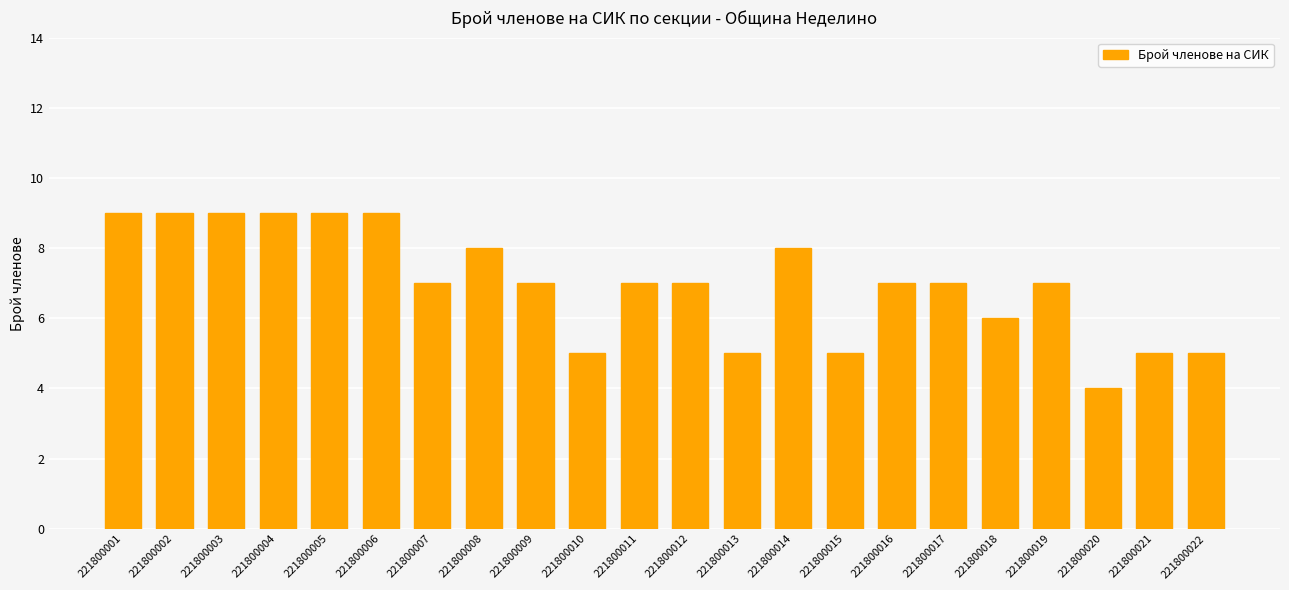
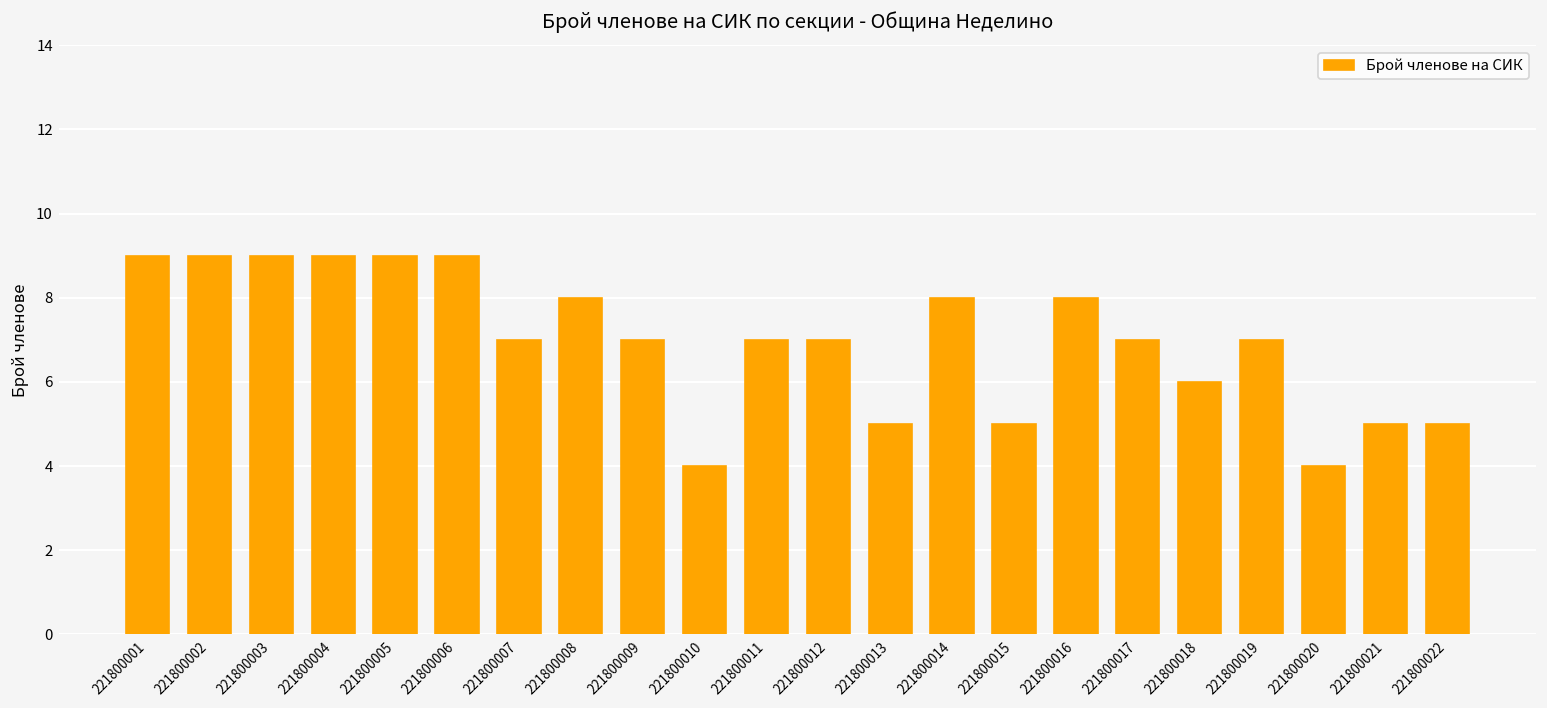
221800010: 5 -> 4
221800016: 7 -> 8
